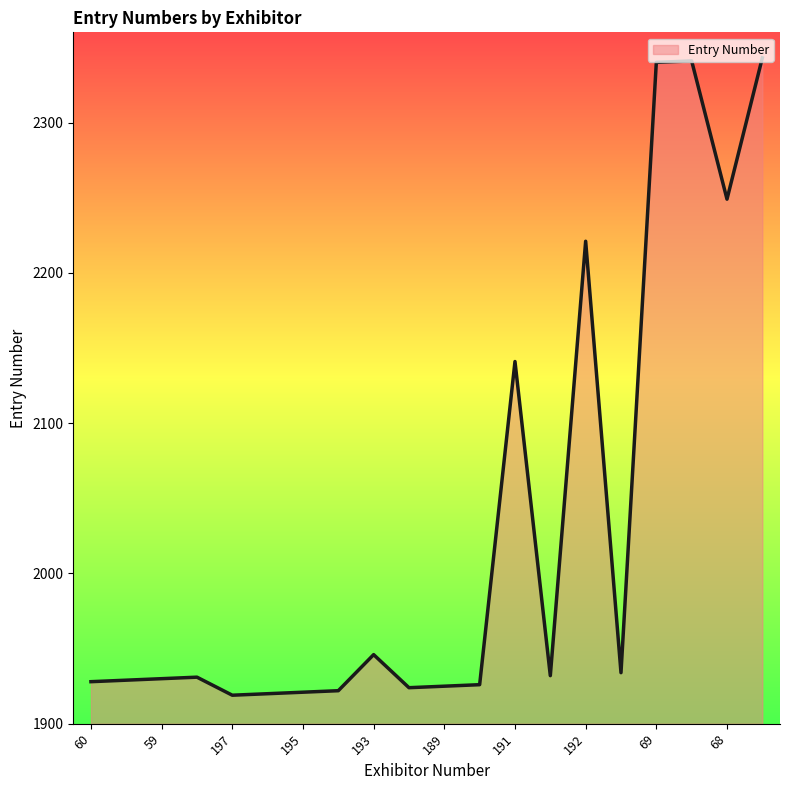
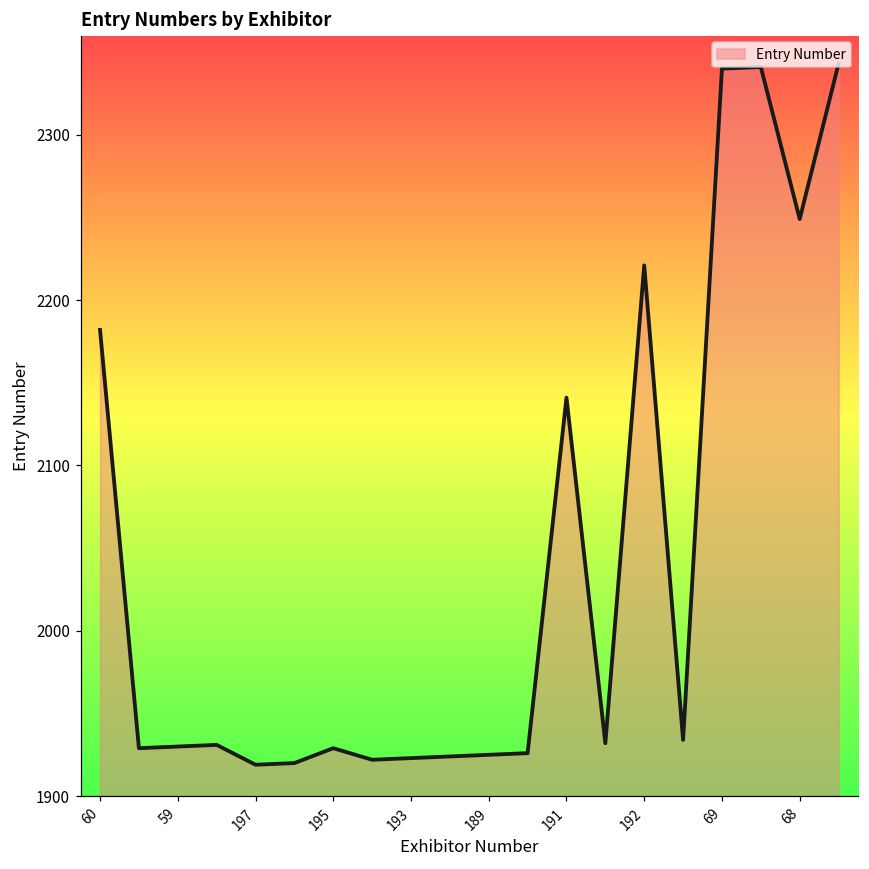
60: 1928 -> 2182
195: 1921 -> 1929
193: 1946 -> 1923
